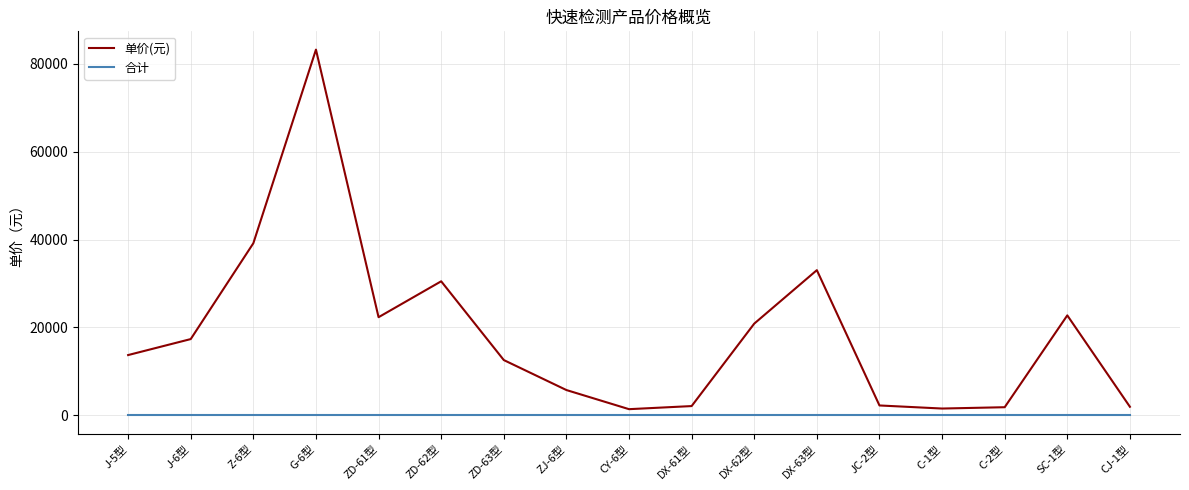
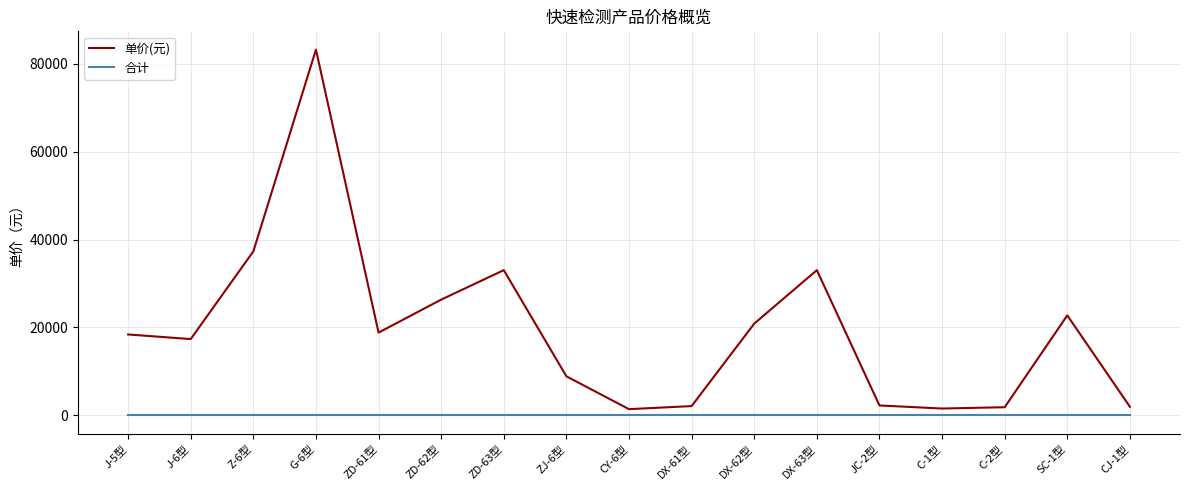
单价(元), J-5型: 14000 -> 18000
单价(元), Z-6型: 39000 -> 37000
单价(元), ZD-61型: 22000 -> 19000
单价(元), ZD-62型: 30000 -> 26000
单价(元), ZD-63型: 13000 -> 33000
单价(元), ZJ-6型: 6000 -> 9000
